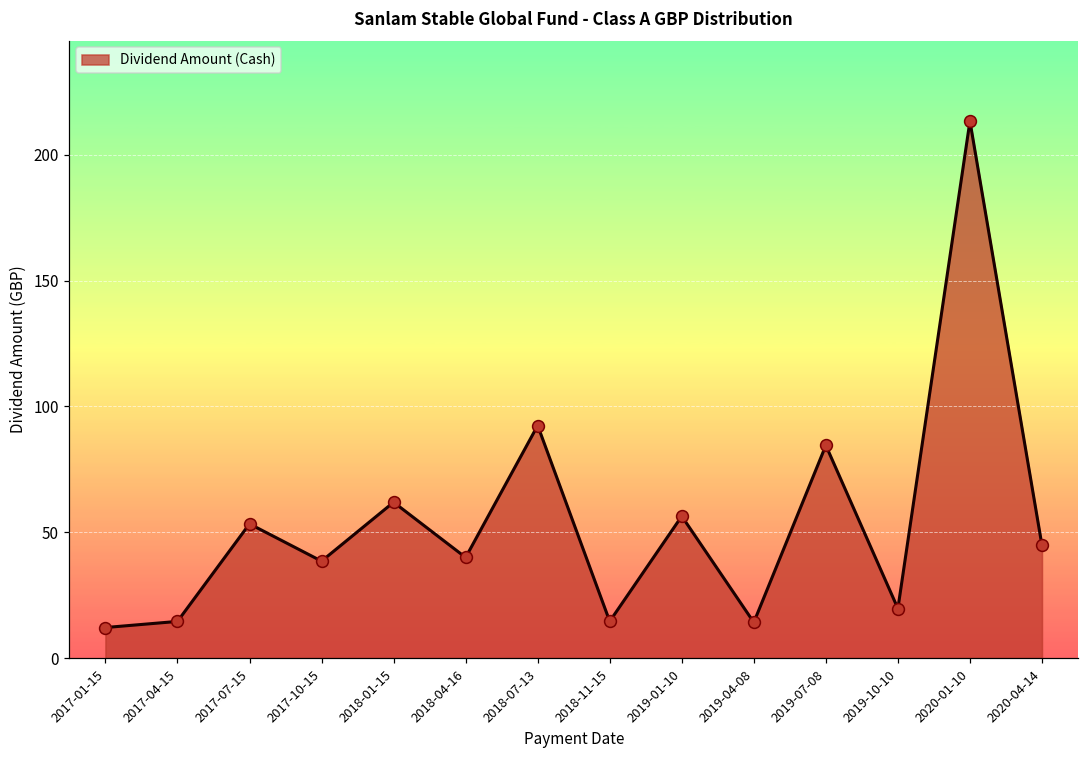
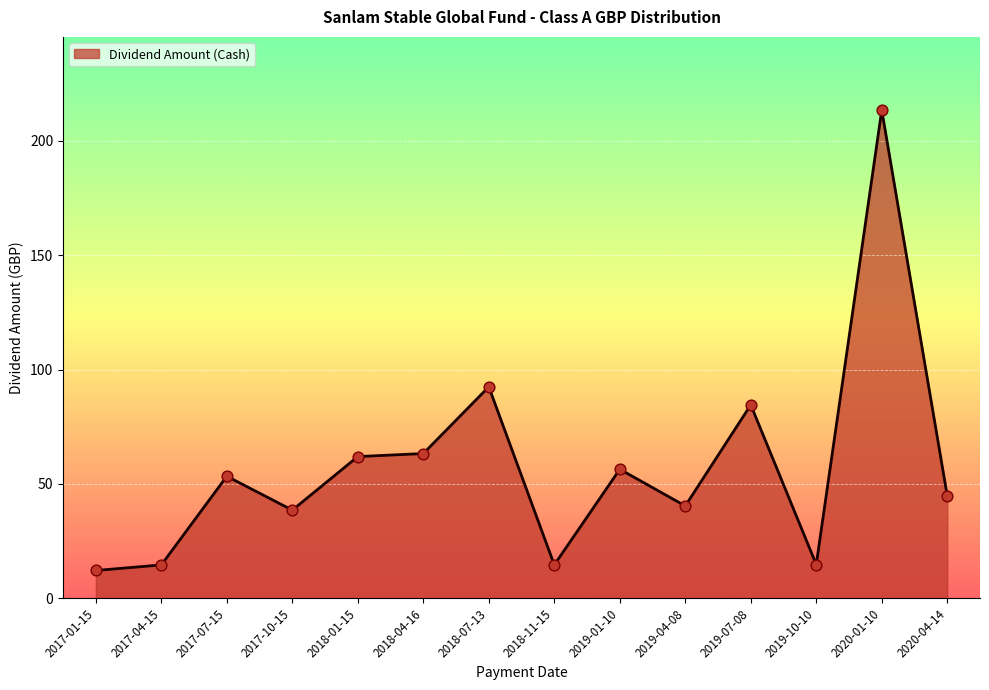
2018-04-16: 40 -> 63
2019-04-08: 14 -> 40
2019-10-10: 20 -> 15
